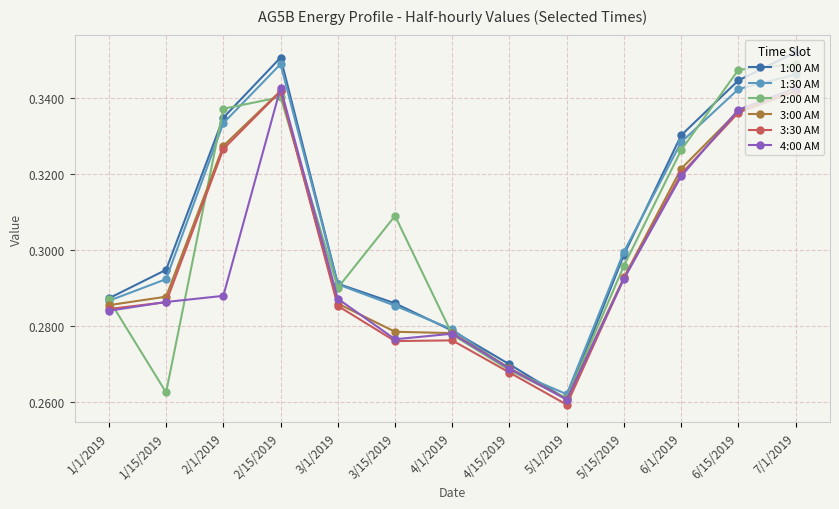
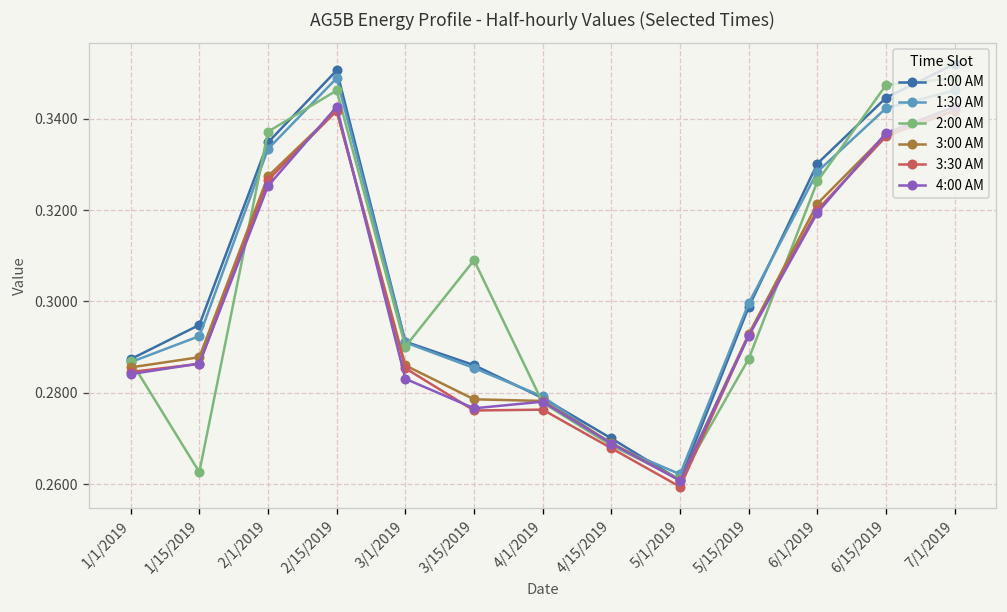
4:00 AM, 2/1/2019: 0.288 -> 0.325
2:00 AM, 2/15/2019: 0.340 -> 0.346
4:00 AM, 3/1/2019: 0.287 -> 0.283
2:00 AM, 5/15/2019: 0.296 -> 0.287
